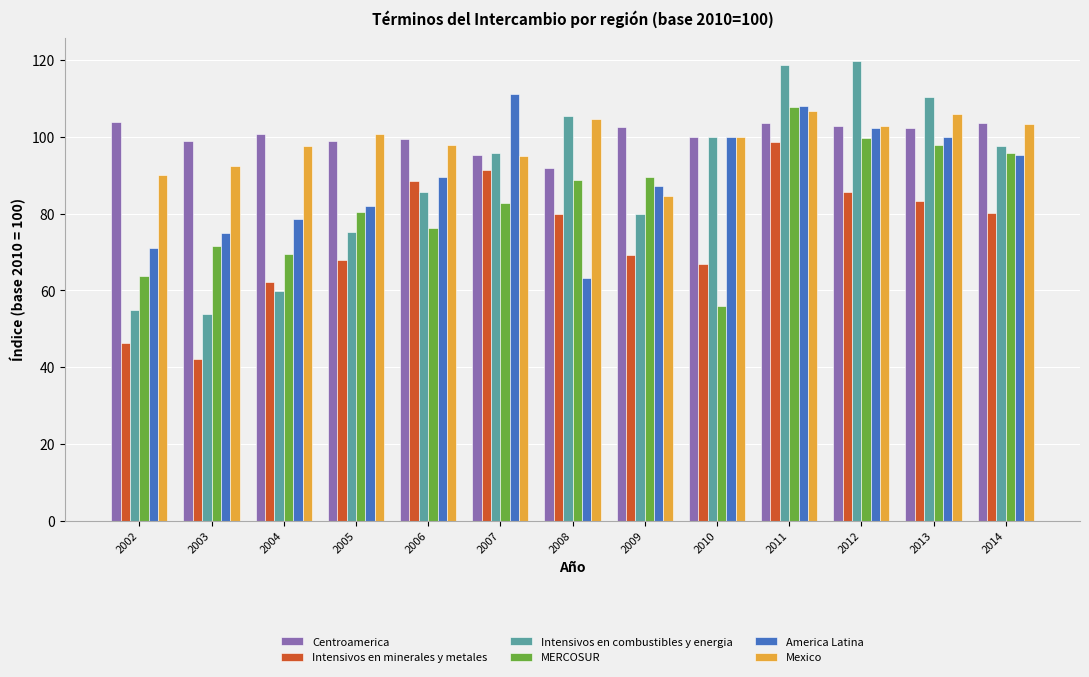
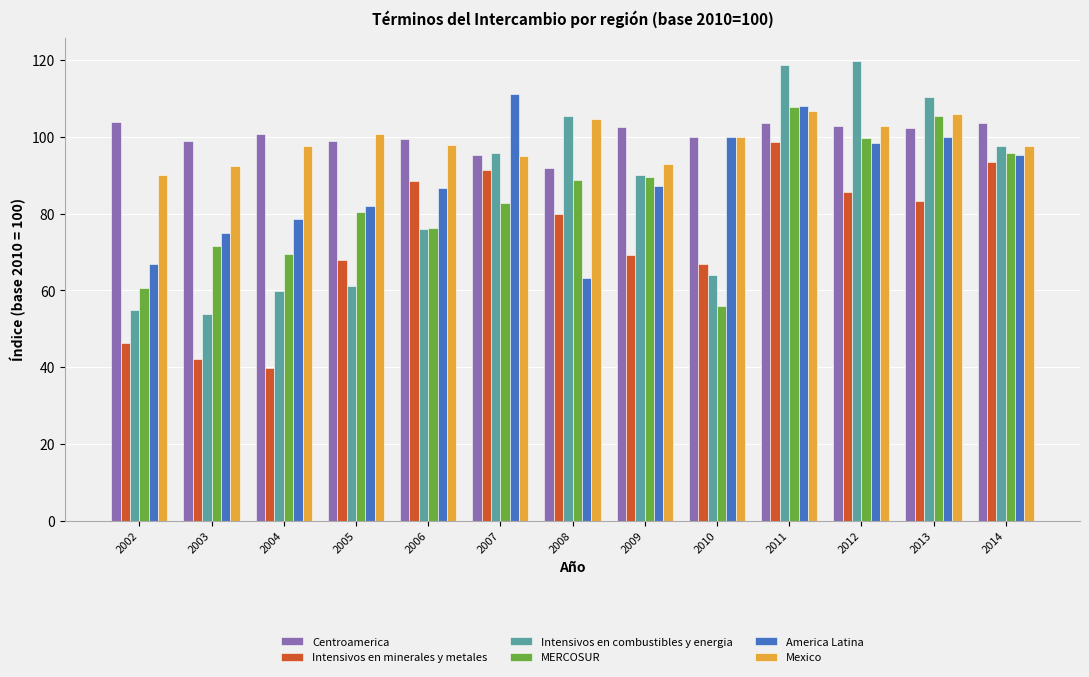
MERCOSUR, 2002: 64 -> 61
America Latina, 2002: 71 -> 67
Intensivos en minerales y metales, 2004: 62 -> 40
Intensivos en combustibles y energia, 2005: 75 -> 61
Intensivos en combustibles y energia, 2006: 86 -> 76
America Latina, 2006: 90 -> 87
Intensivos en combustibles y energia, 2009: 80 -> 90
Mexico, 2009: 85 -> 93
Intensivos en combustibles y energia, 2010: 100 -> 64
America Latina, 2012: 102 -> 98
MERCOSUR, 2013: 98 -> 105
Intensivos en minerales y metales, 2014: 80 -> 94
Mexico, 2014: 103 -> 98
